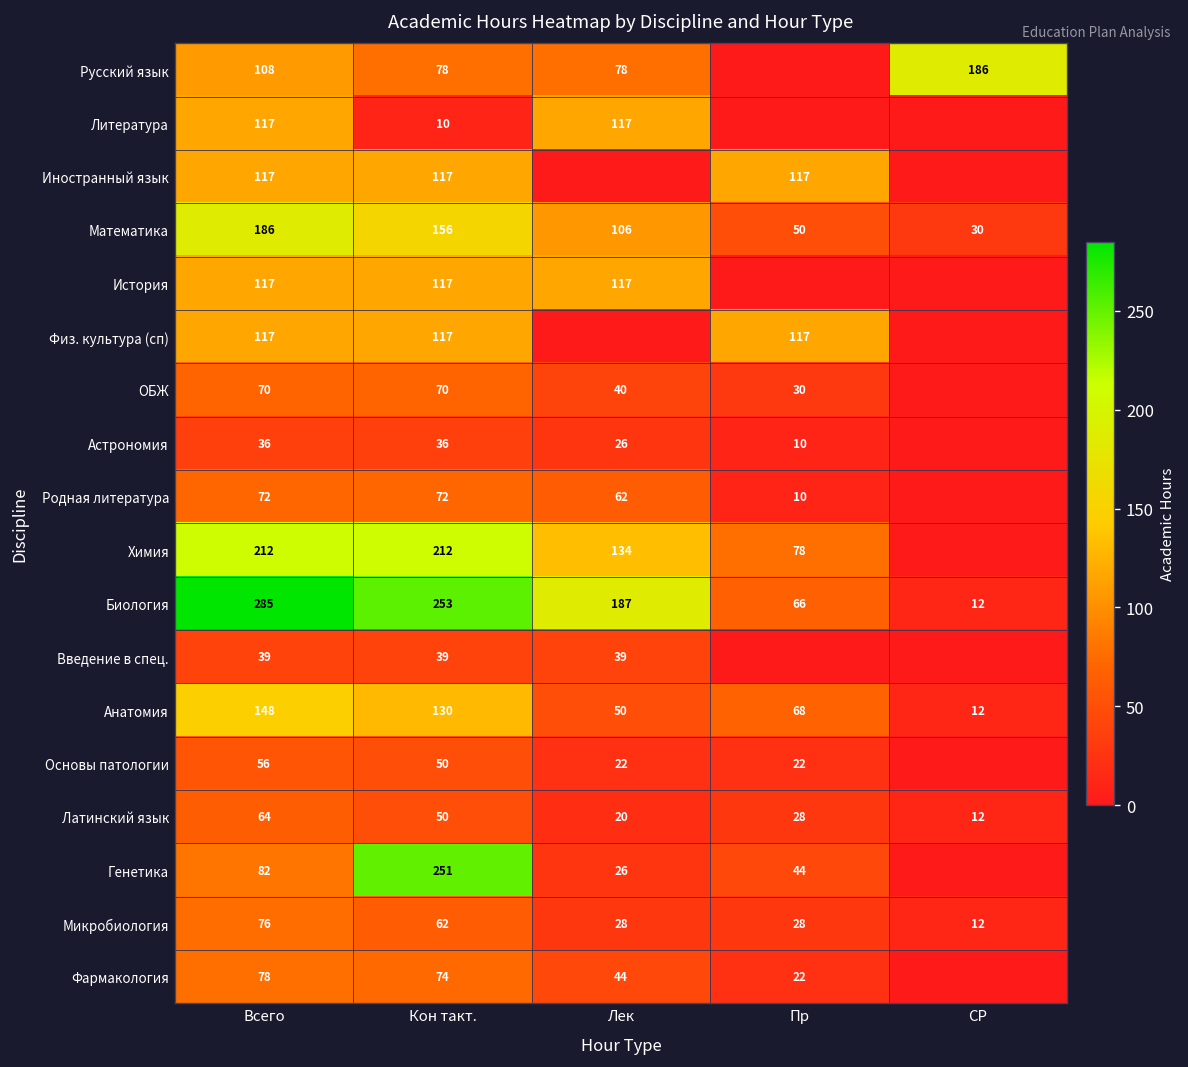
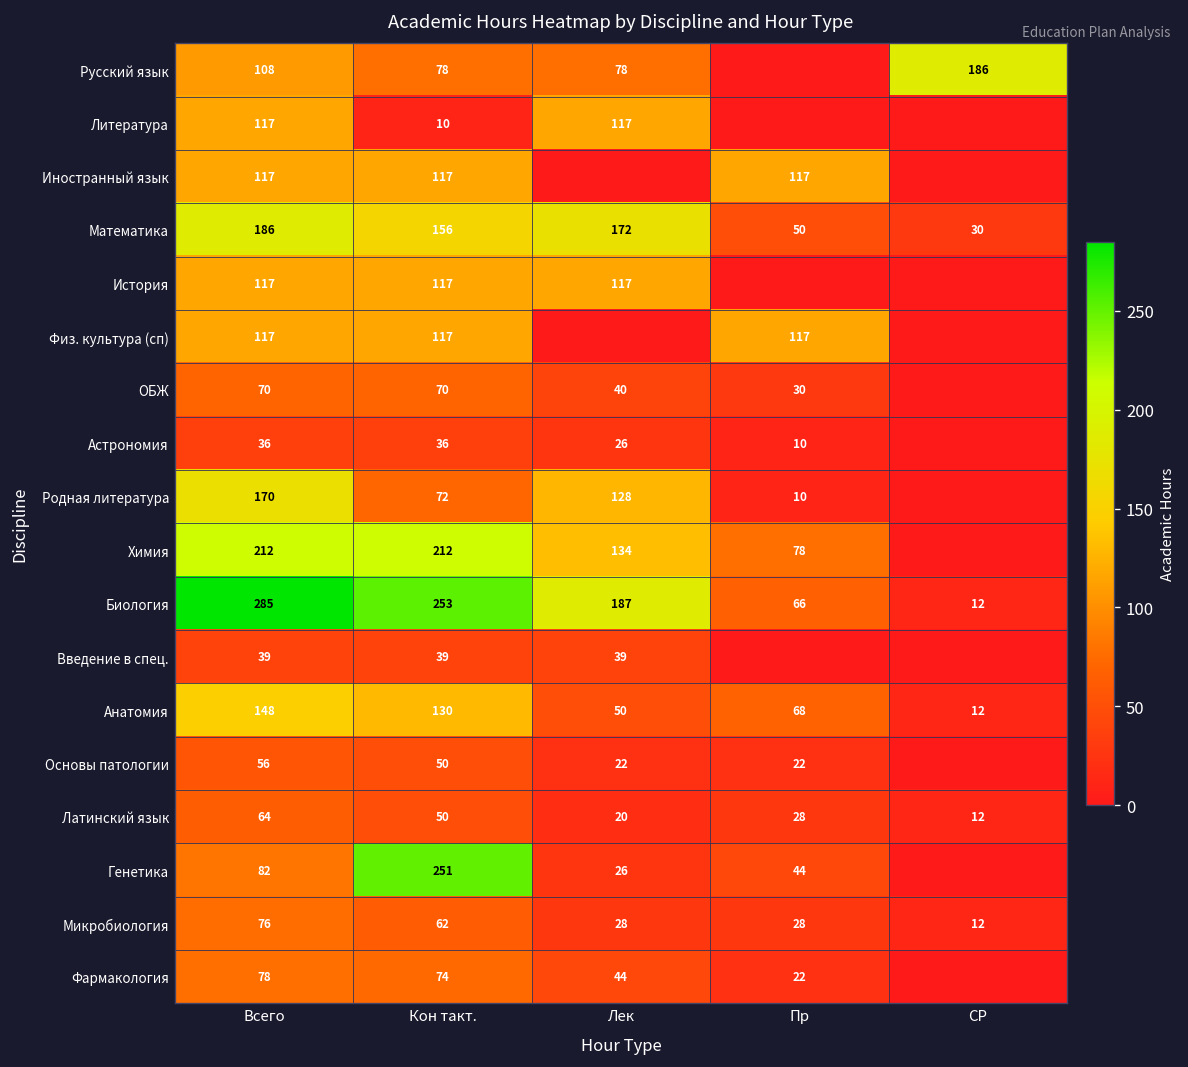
Математика, Лек: 106 -> 172
Родная литература, Всего: 72 -> 170
Родная литература, Лек: 62 -> 128
